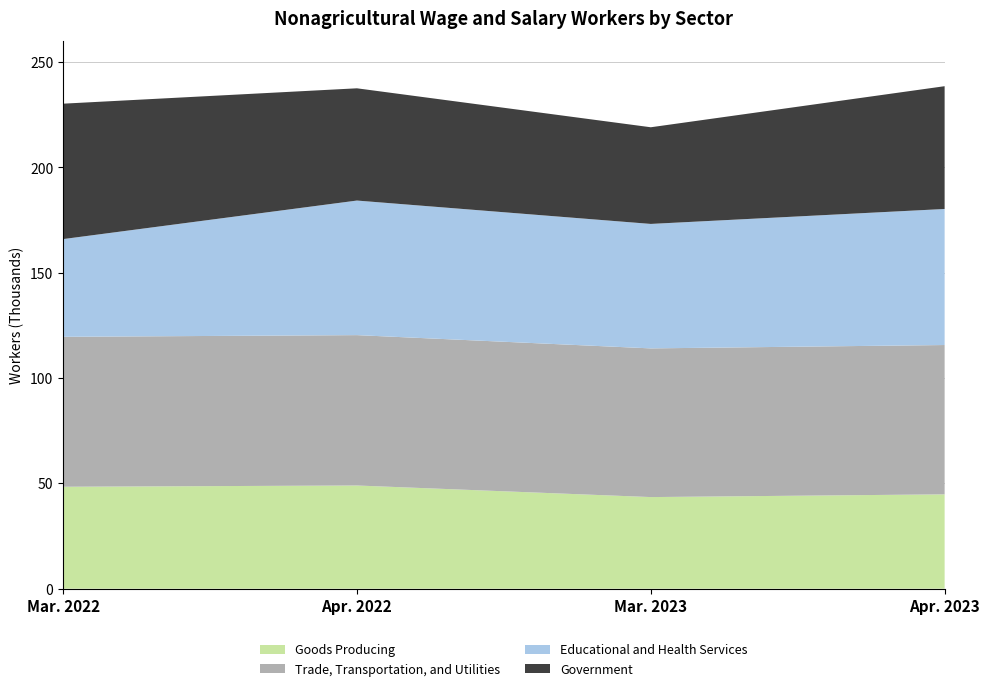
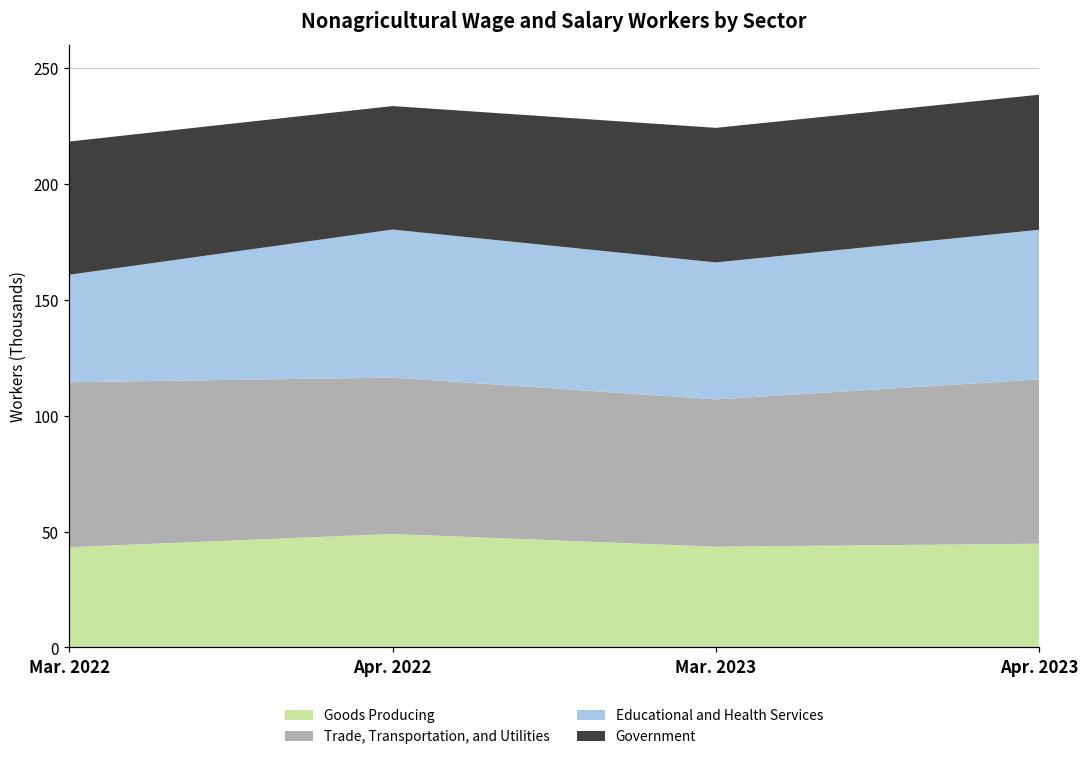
Goods Producing, Mar. 2022: 48 -> 43
Government, Mar. 2022: 64 -> 58
Trade, Transportation, and Utilities, Apr. 2022: 71 -> 68
Trade, Transportation, and Utilities, Mar. 2023: 71 -> 64
Government, Mar. 2023: 46 -> 58
